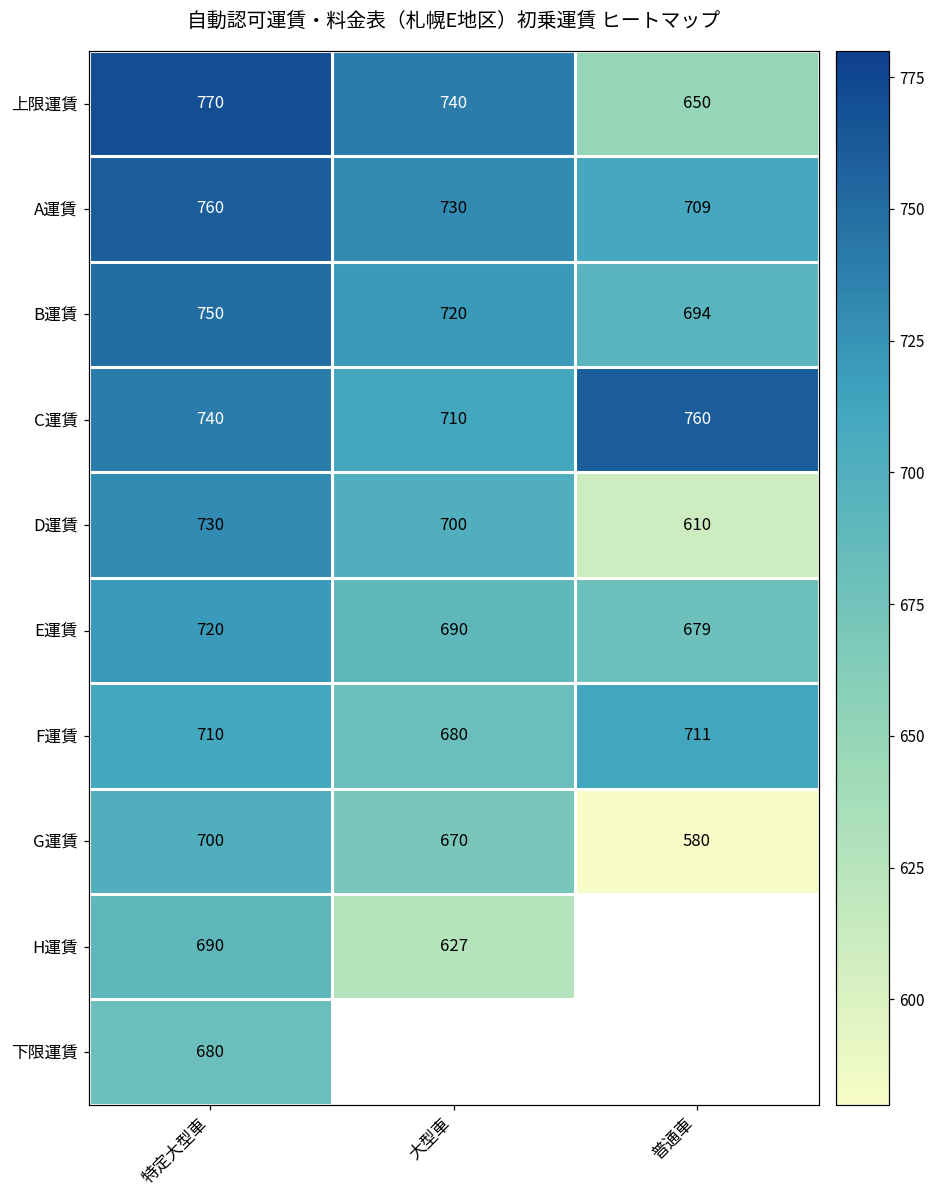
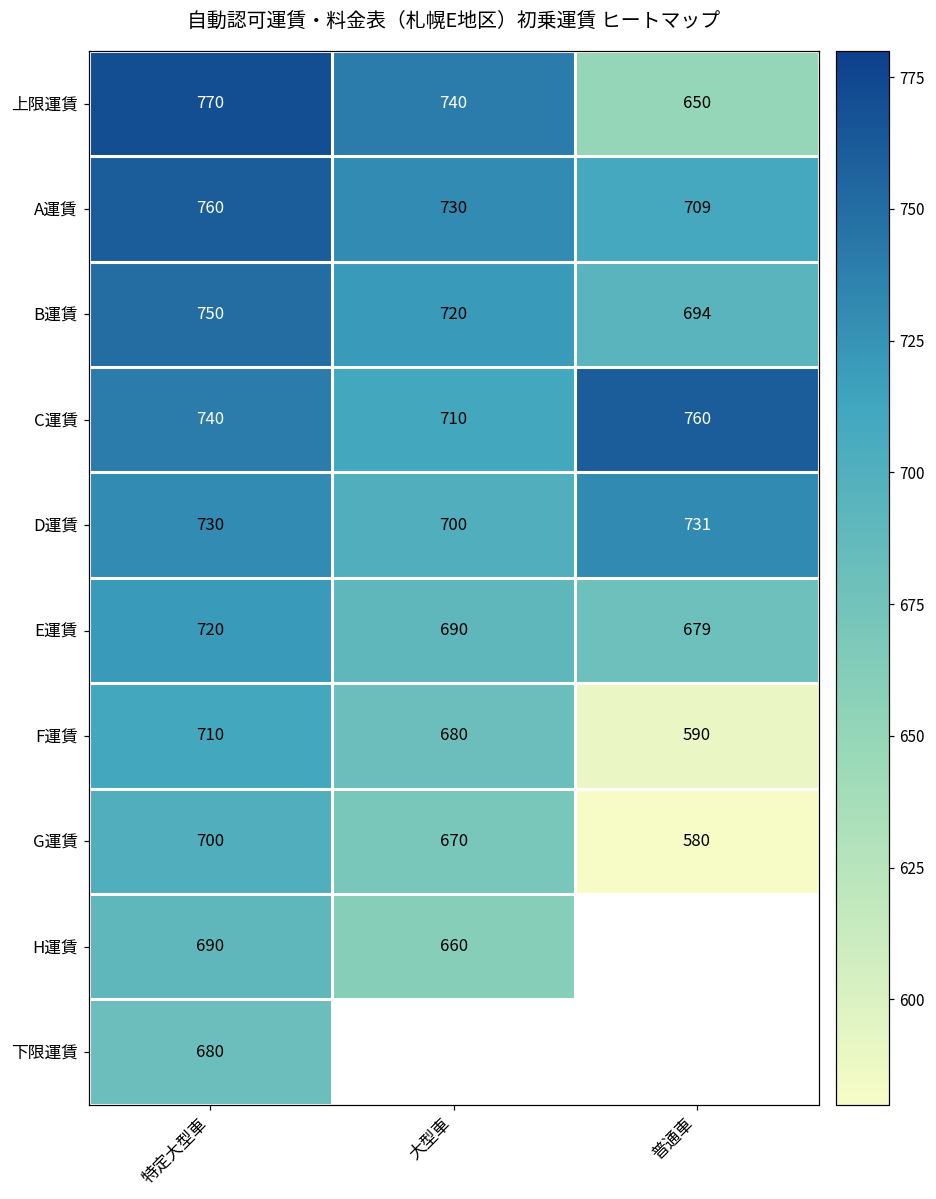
D運賃, 普通車: 610 -> 731
F運賃, 普通車: 711 -> 590
H運賃, 大型車: 627 -> 660
